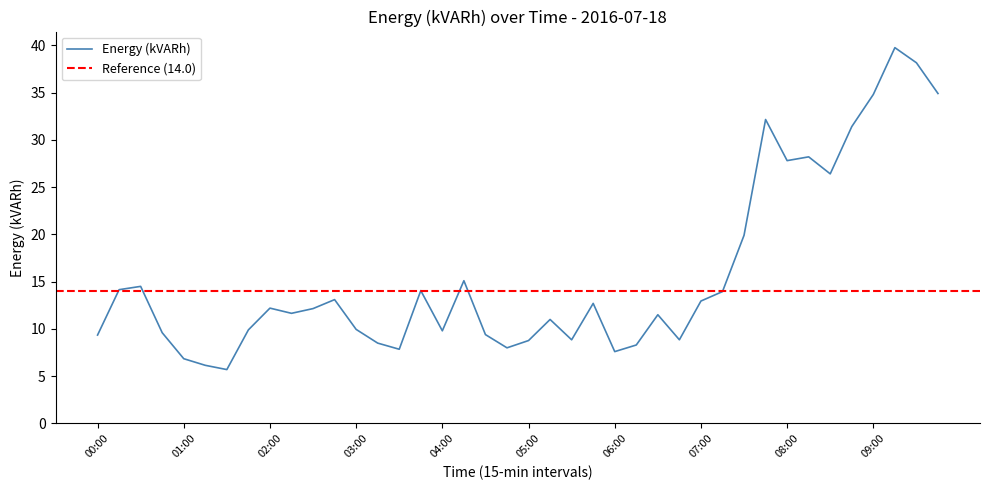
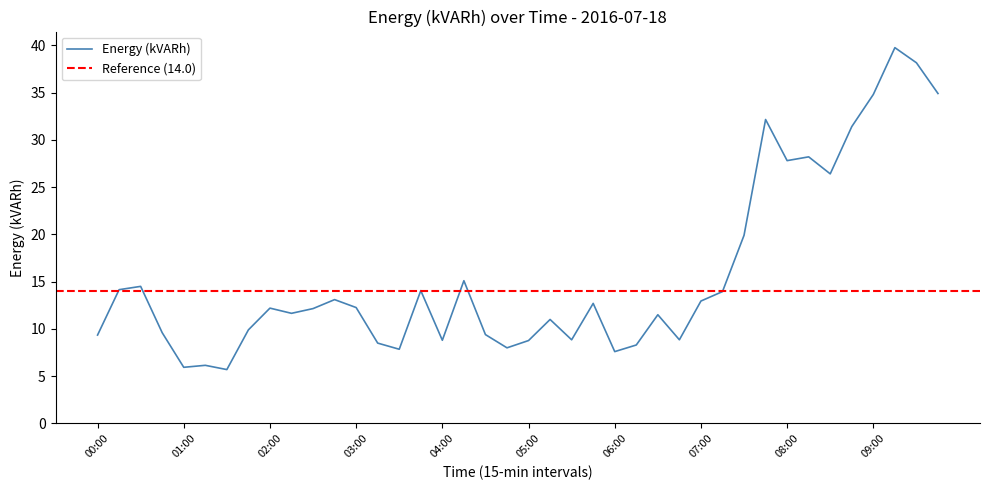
01:00: 7 -> 6
03:00: 10 -> 12
04:00: 10 -> 9
